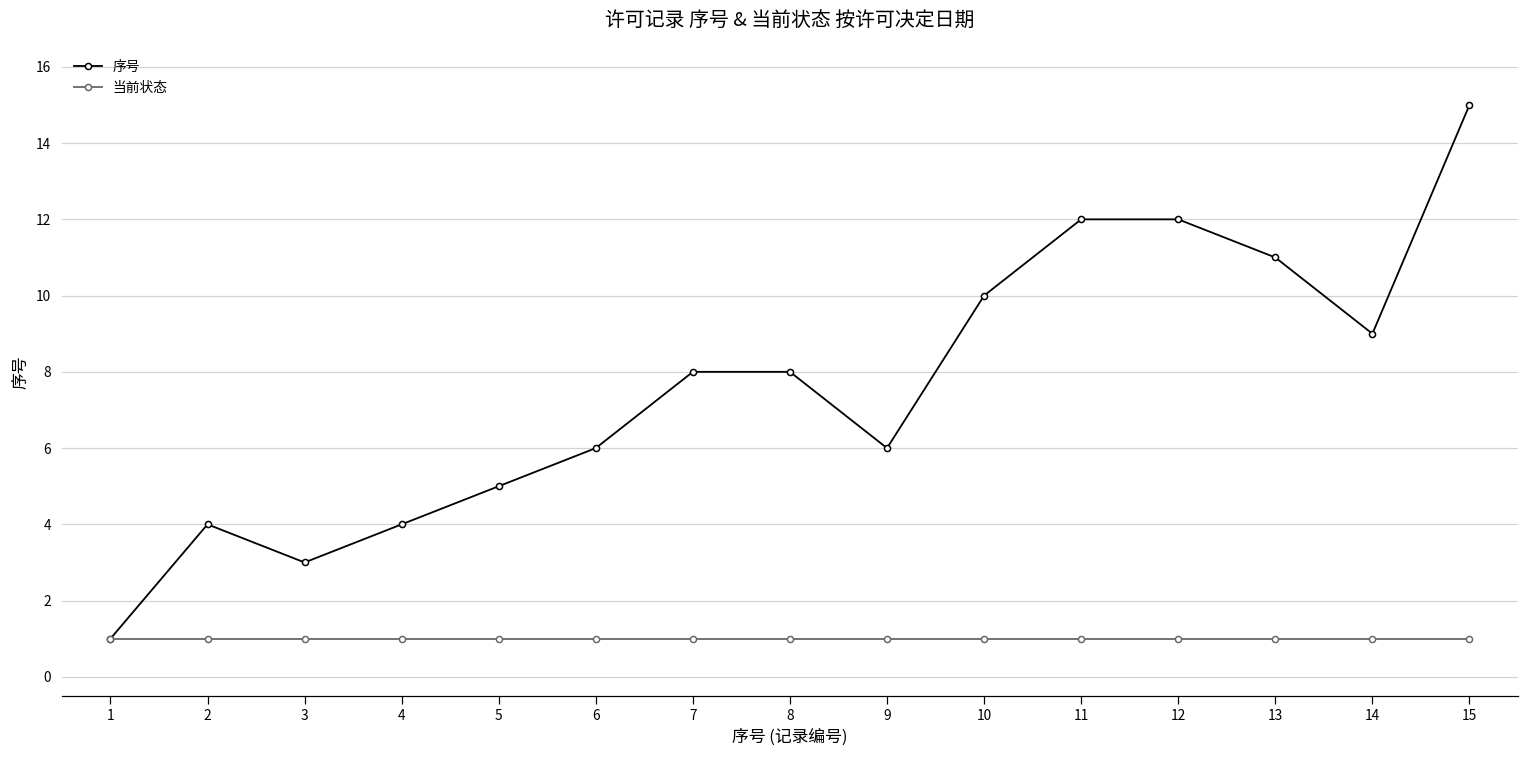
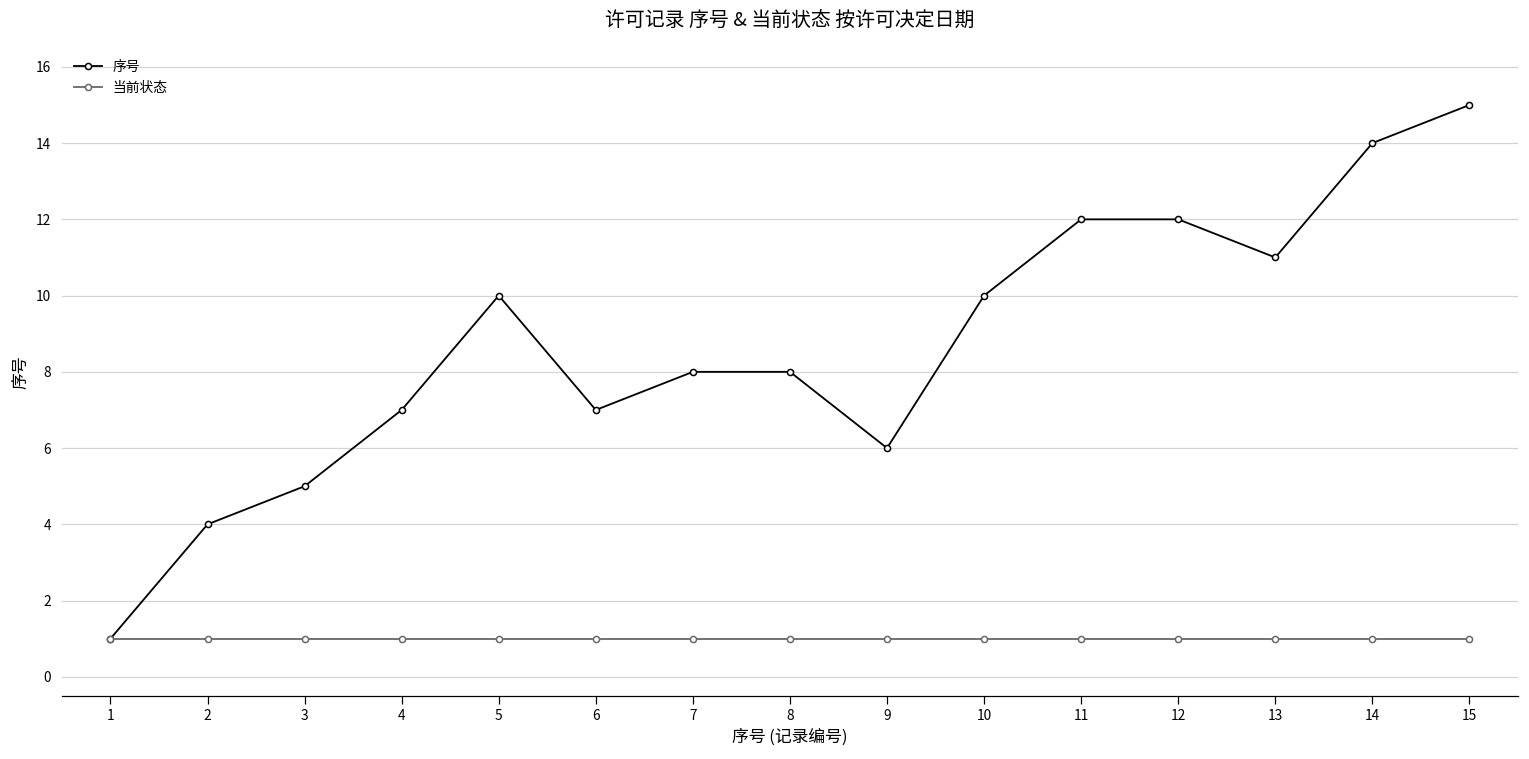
序号, 3: 3 -> 5
序号, 4: 4 -> 7
序号, 5: 5 -> 10
序号, 6: 6 -> 7
序号, 14: 9 -> 14
